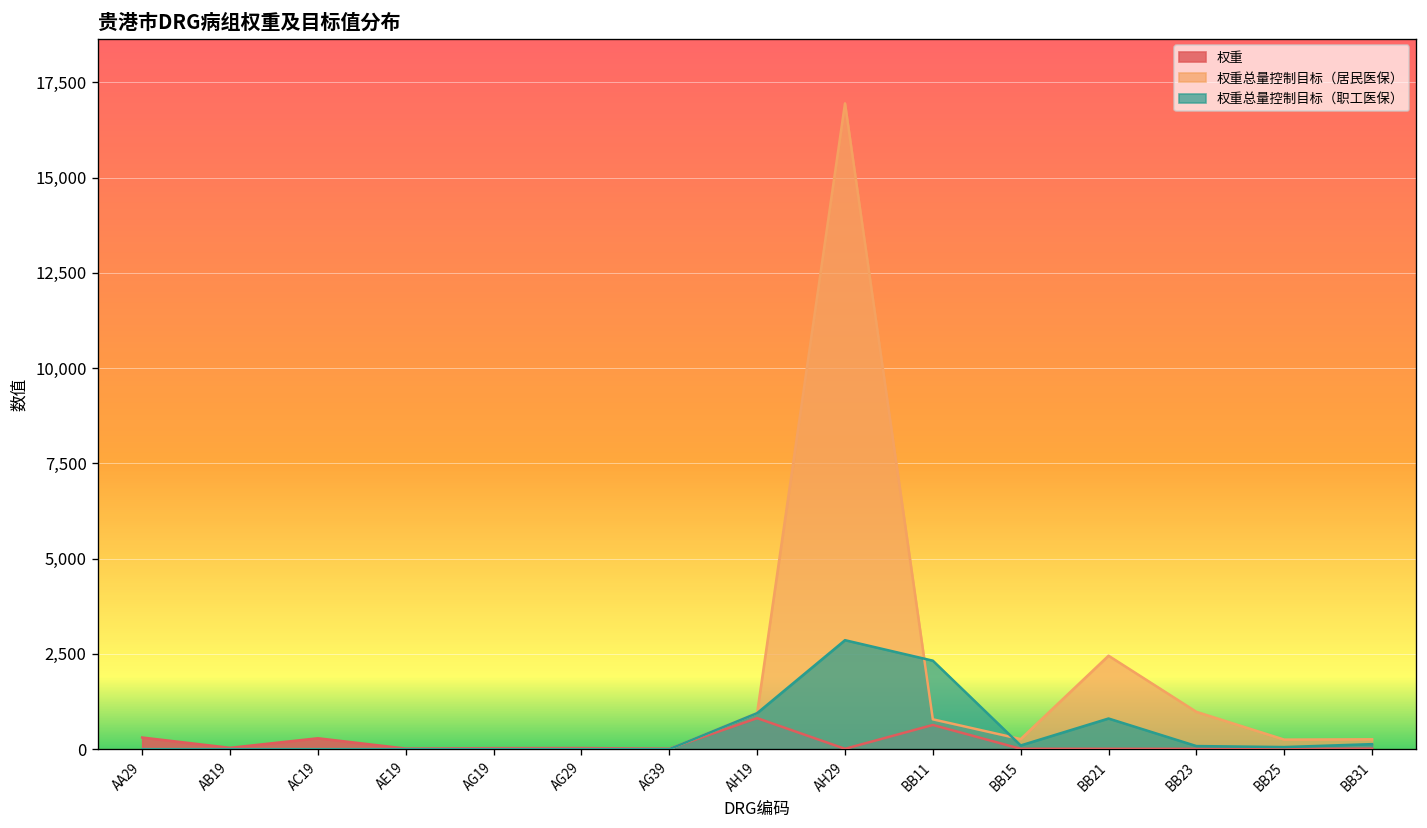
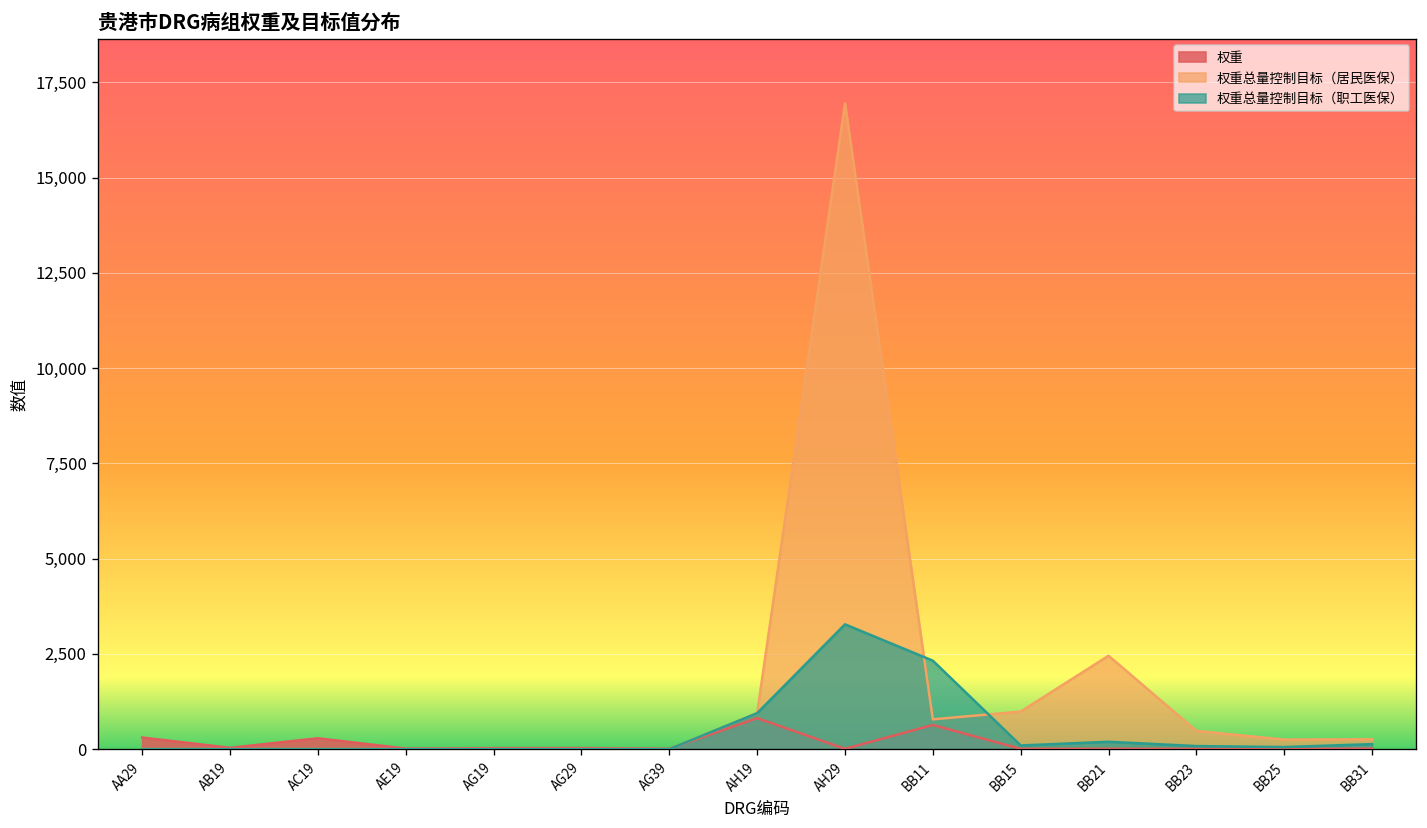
权重总量控制目标（职工医保）, AH29: 2,900 -> 3,300
权重总量控制目标（居民医保）, BB15: 300 -> 1,000
权重总量控制目标（职工医保）, BB21: 800 -> 200
权重总量控制目标（居民医保）, BB23: 1,000 -> 500
